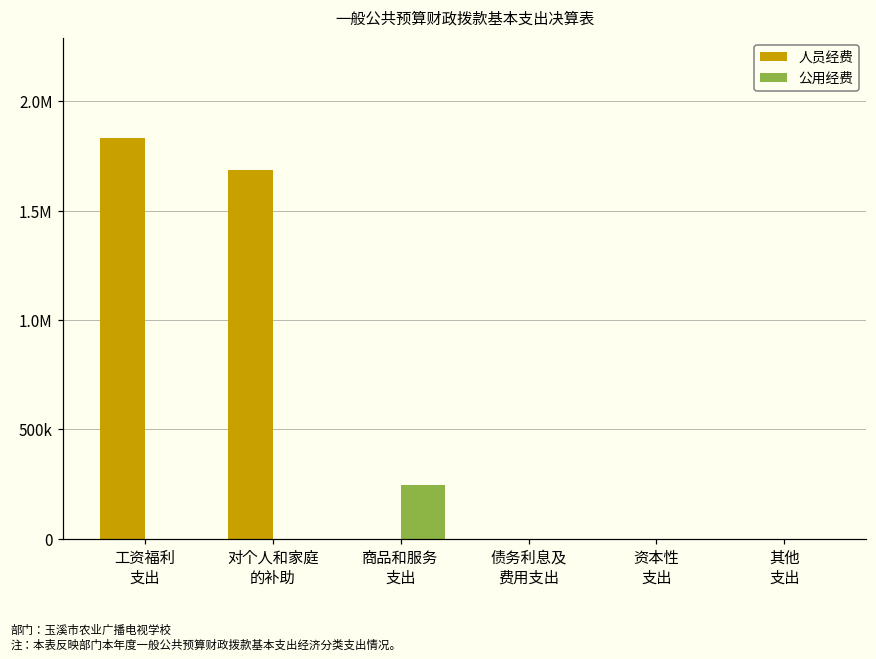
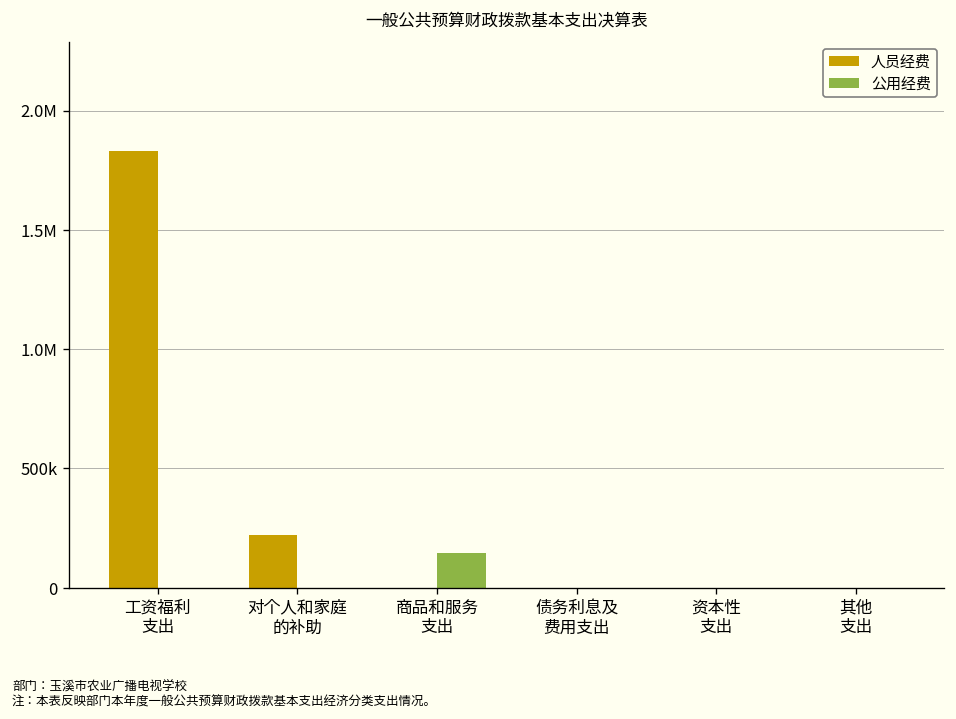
人员经费, 对个人和家庭 的补助: 1690000 -> 220000
公用经费, 商品和服务 支出: 250000 -> 150000
